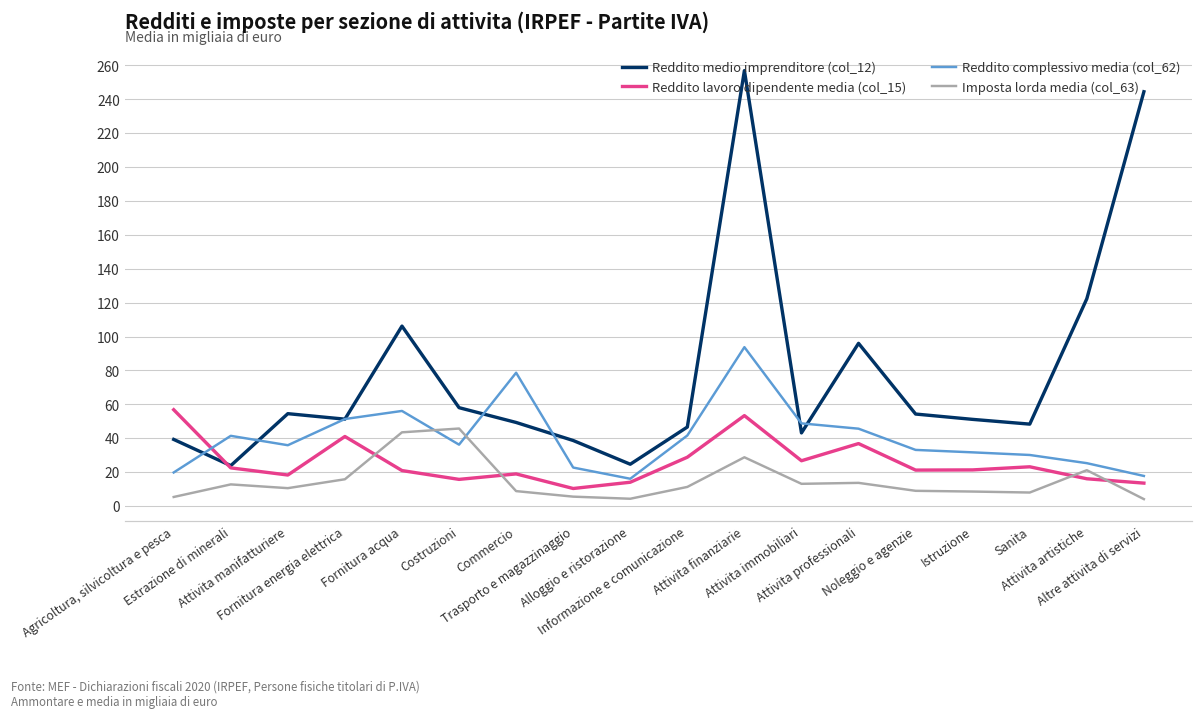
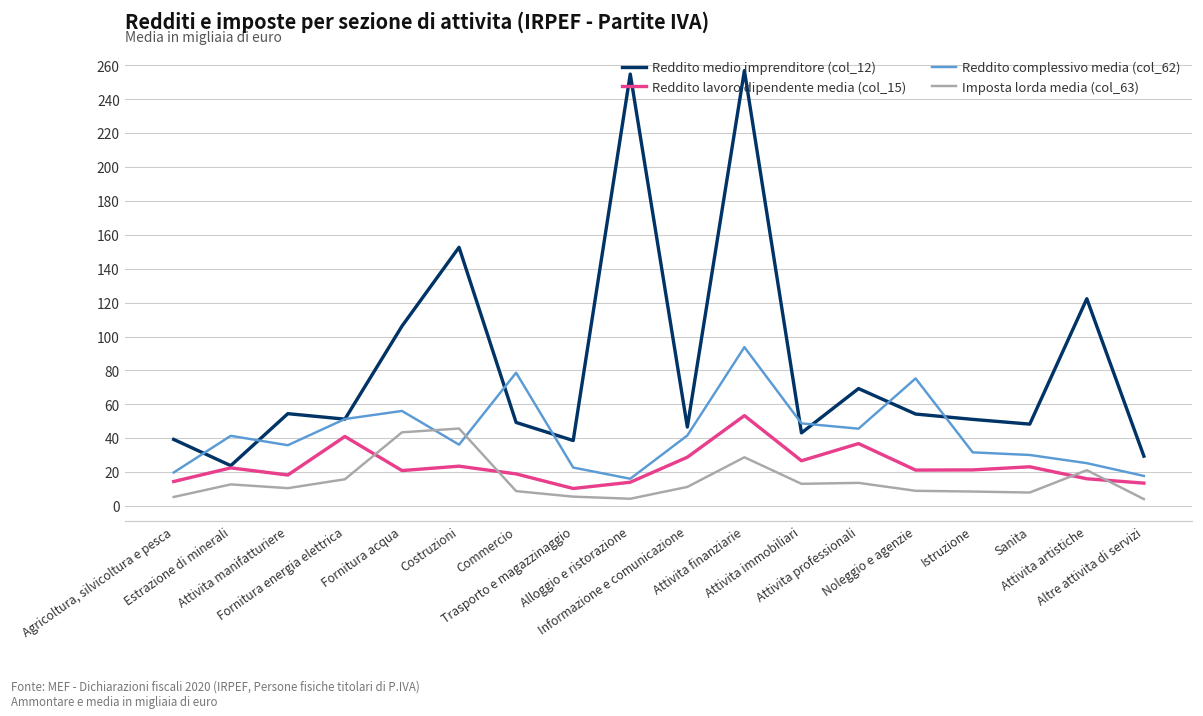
Reddito lavoro dipendente media (col_15), Agricoltura, silvicoltura e pesca: 57 -> 14
Reddito medio imprenditore (col_12), Costruzioni: 58 -> 153
Reddito lavoro dipendente media (col_15), Costruzioni: 16 -> 24
Reddito medio imprenditore (col_12), Alloggio e ristorazione: 25 -> 255
Reddito medio imprenditore (col_12), Attivita professionali: 96 -> 69
Reddito complessivo media (col_62), Noleggio e agenzie: 33 -> 75
Reddito medio imprenditore (col_12), Altre attivita di servizi: 244 -> 29
